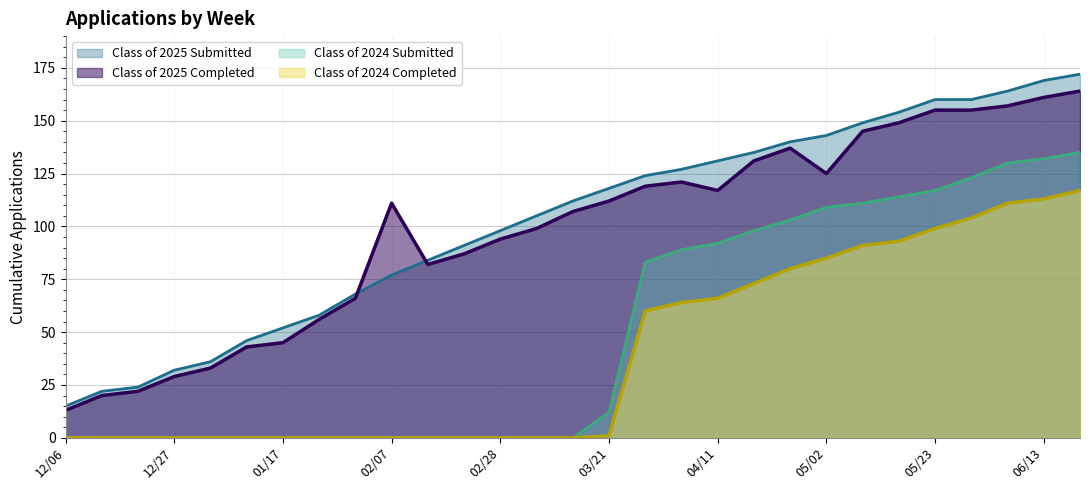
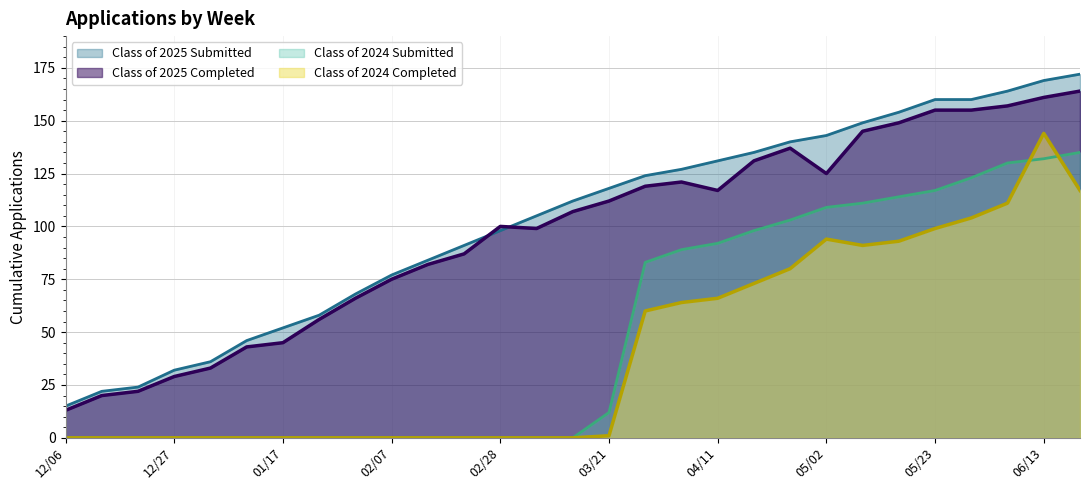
Class of 2025 Completed, 02/07: 111 -> 75
Class of 2025 Completed, 02/28: 94 -> 100
Class of 2024 Completed, 05/02: 85 -> 94
Class of 2024 Completed, 06/13: 113 -> 144
